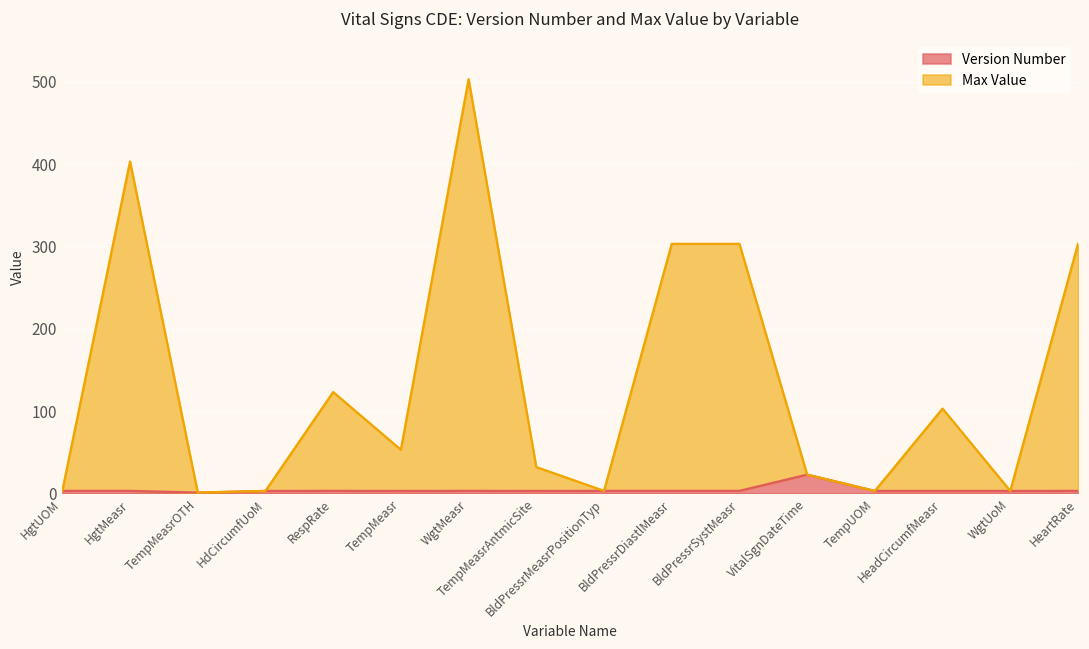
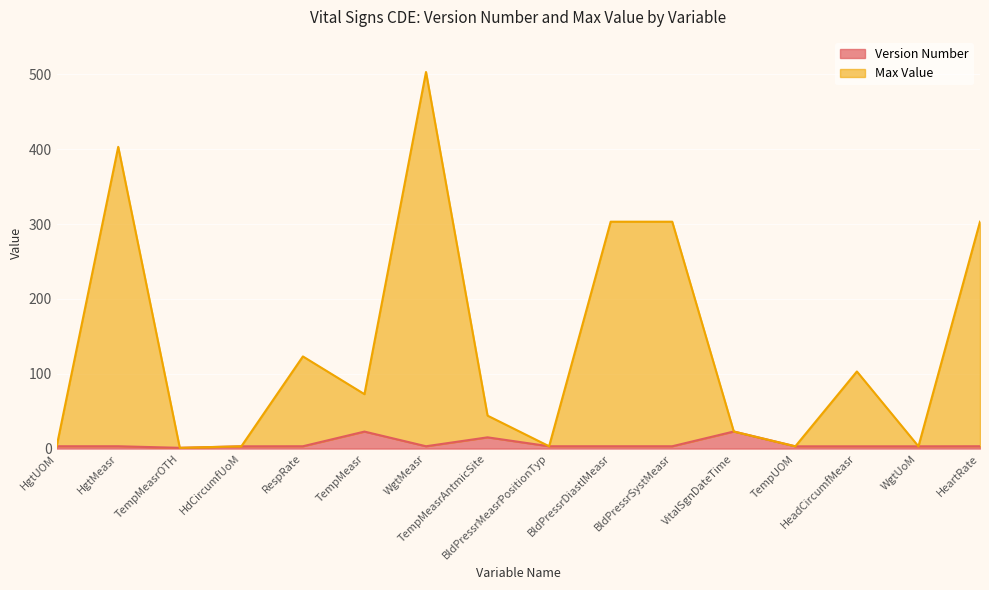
Version Number, TempMeasr: 0 -> 20
Version Number, TempMeasrAntmicSite: 0 -> 20
